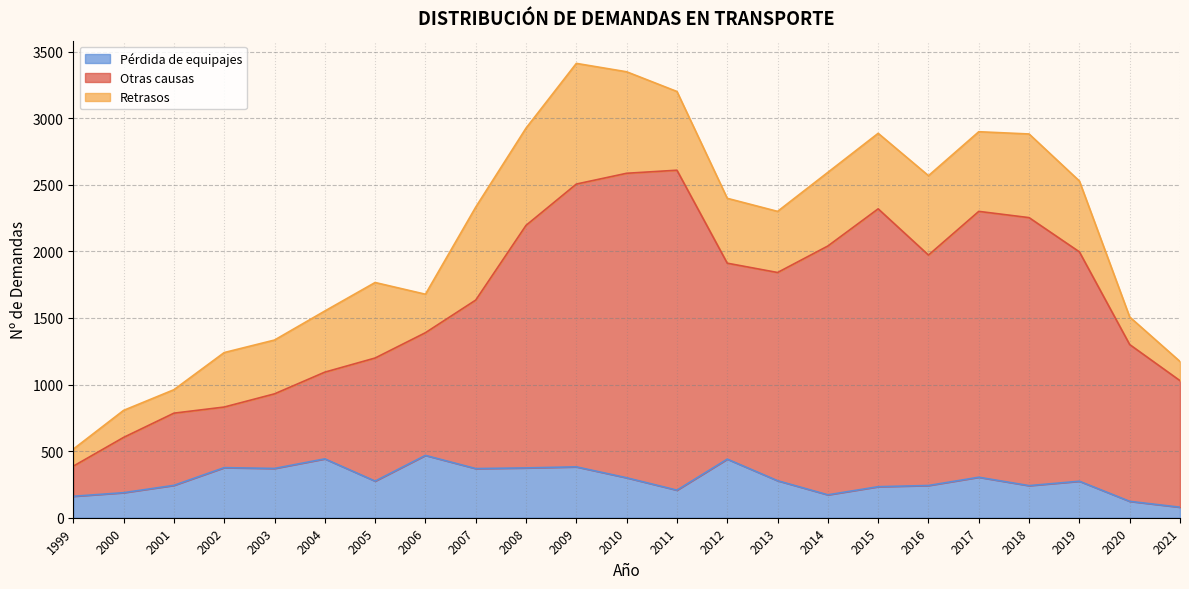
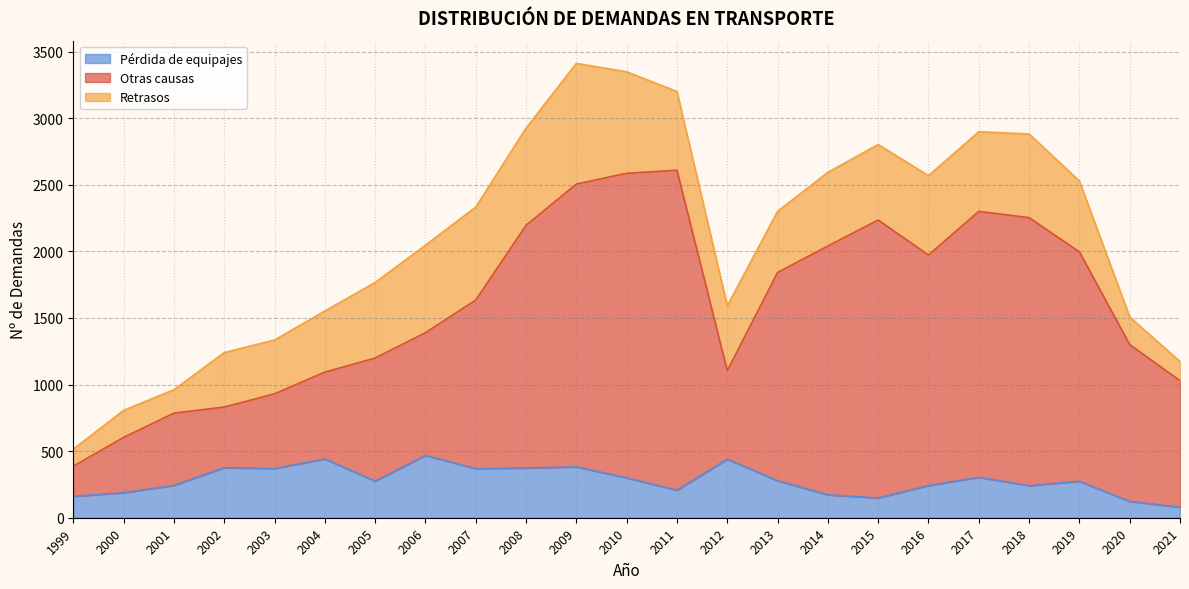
Retrasos, 2006: 290 -> 660
Otras causas, 2012: 1470 -> 660
Pérdida de equipajes, 2015: 230 -> 150
